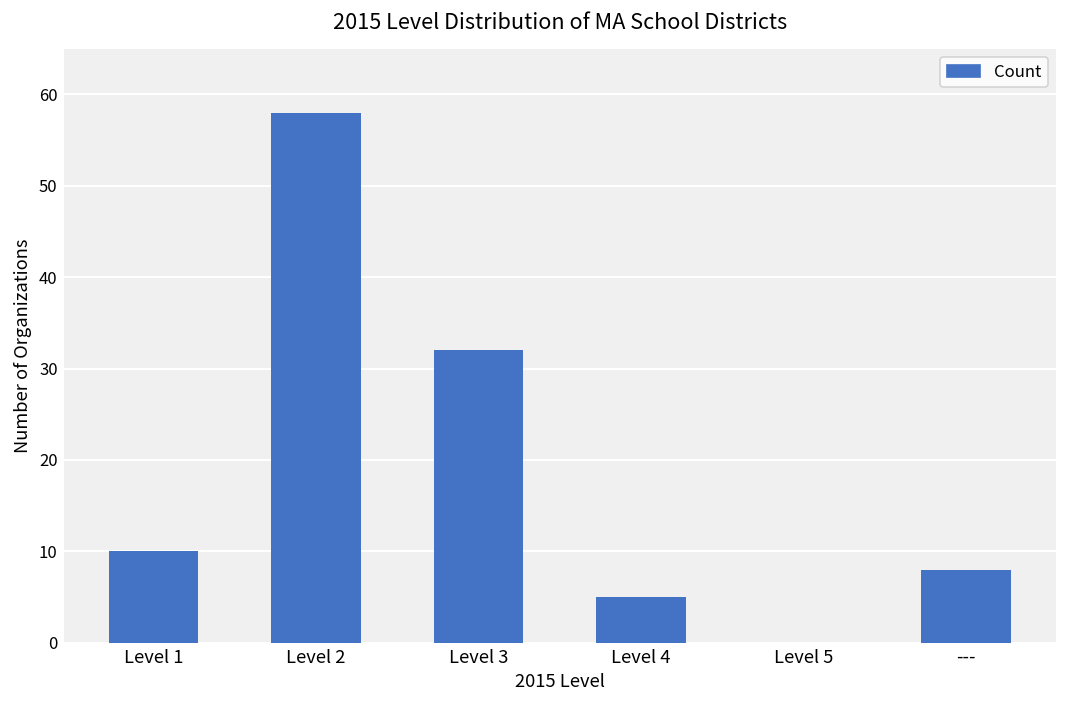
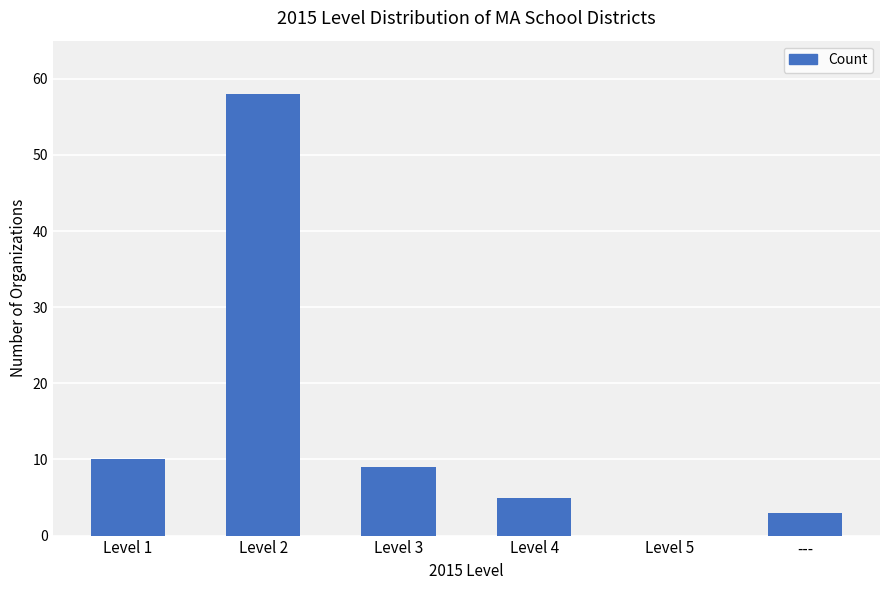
Level 3: 32 -> 9
---: 8 -> 3
